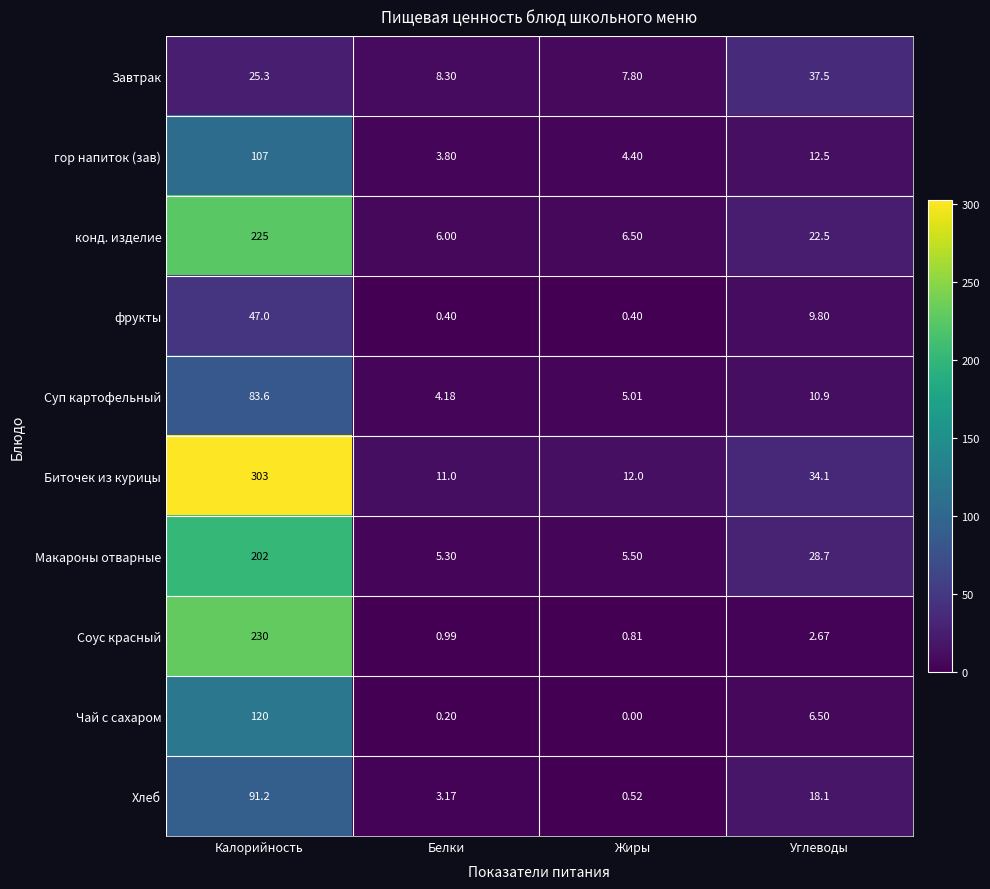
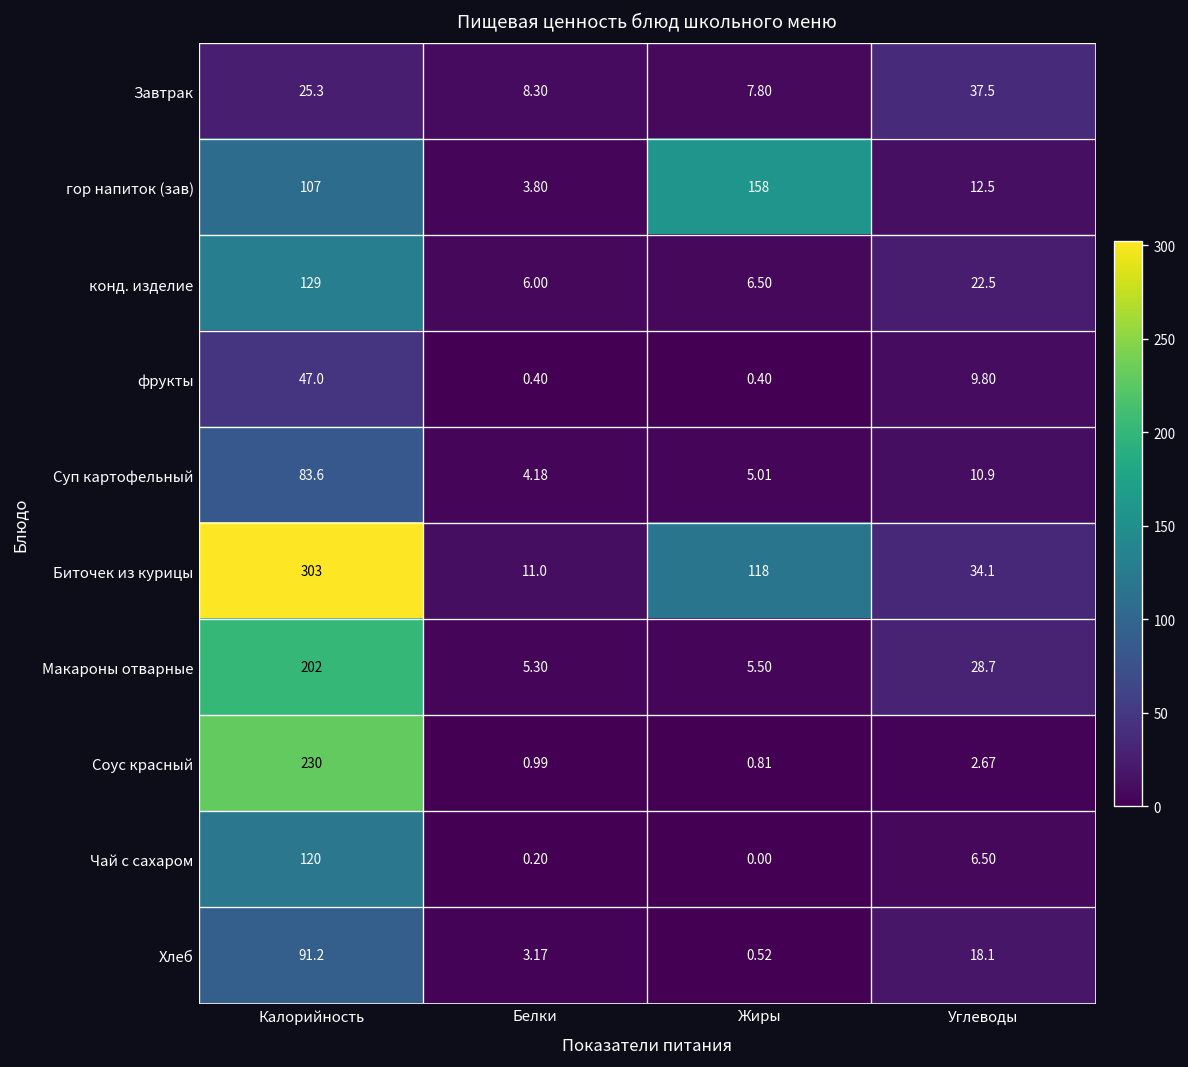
гор напиток (зав), Жиры: 4.40 -> 158
конд. изделие, Калорийность: 225 -> 129
Биточек из курицы, Жиры: 12.0 -> 118
